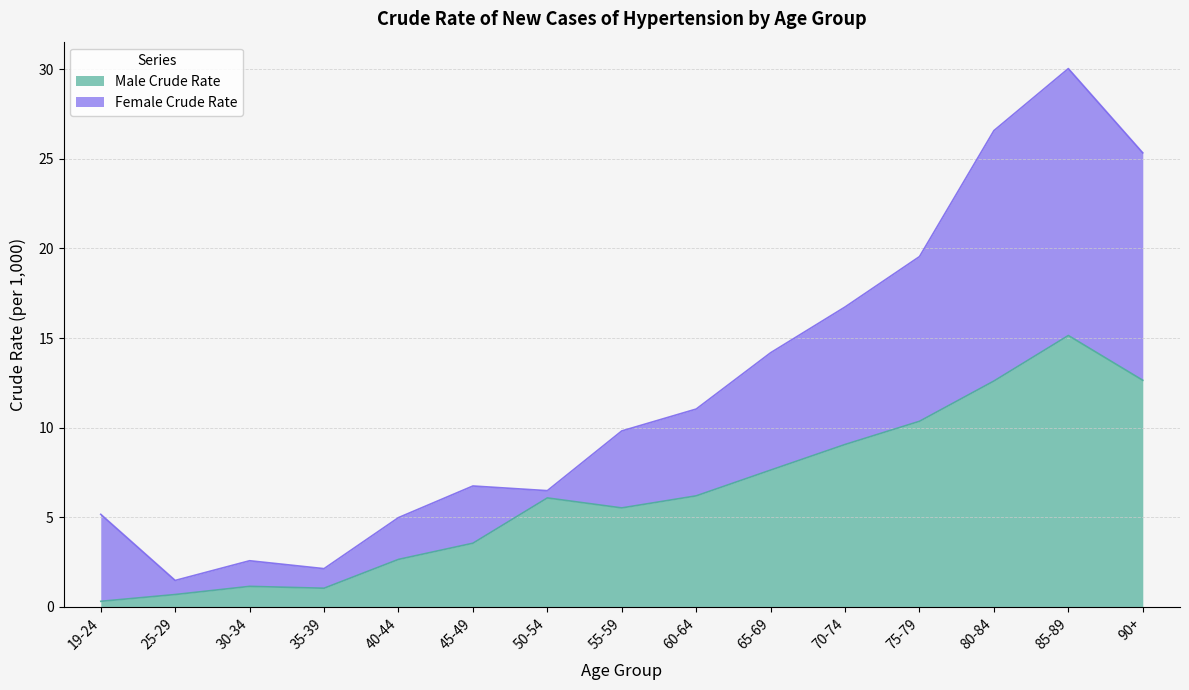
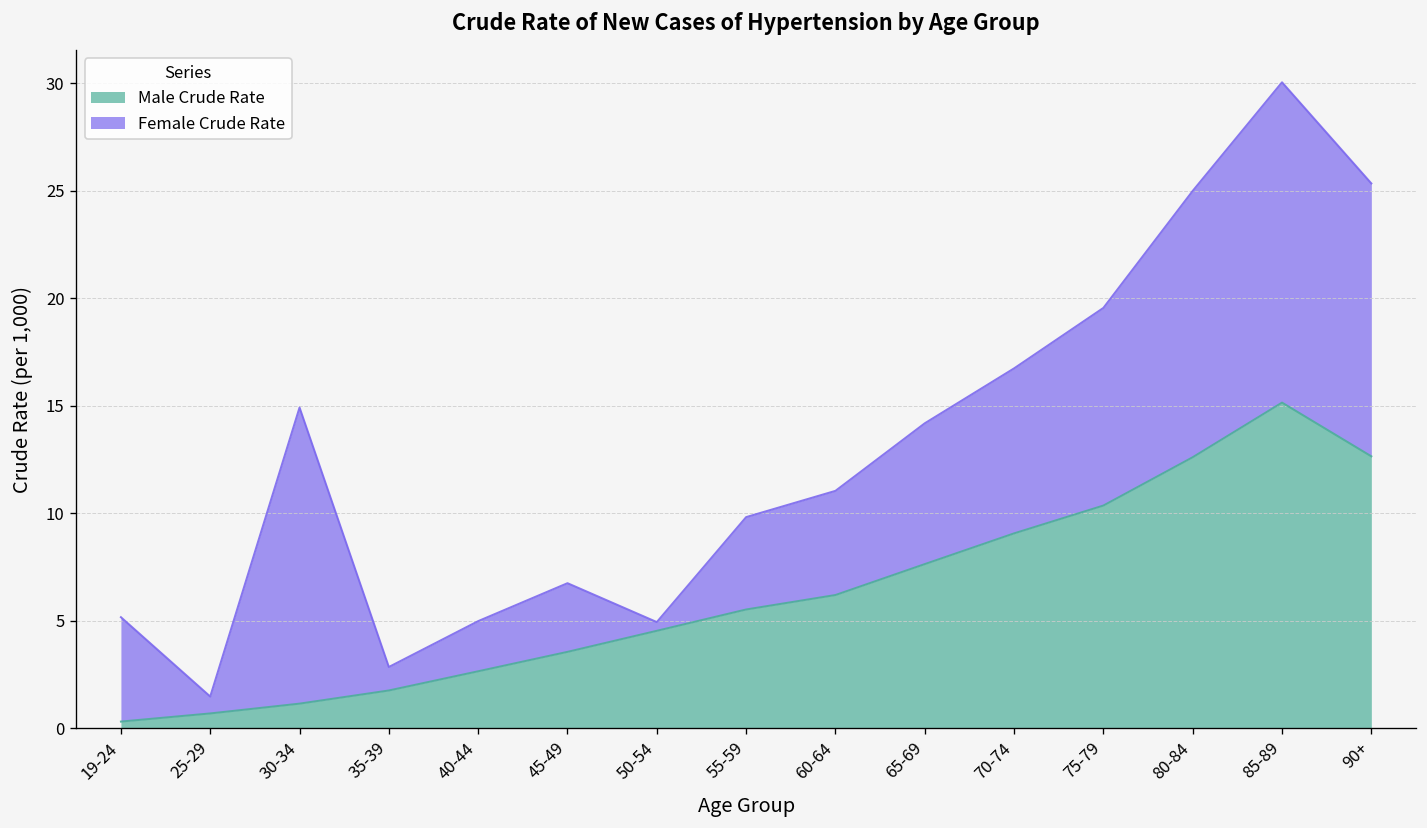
Female Crude Rate, 30-34: 1.4 -> 13.8
Male Crude Rate, 35-39: 1.0 -> 1.8
Male Crude Rate, 50-54: 6.1 -> 4.5
Female Crude Rate, 80-84: 14.0 -> 12.4
